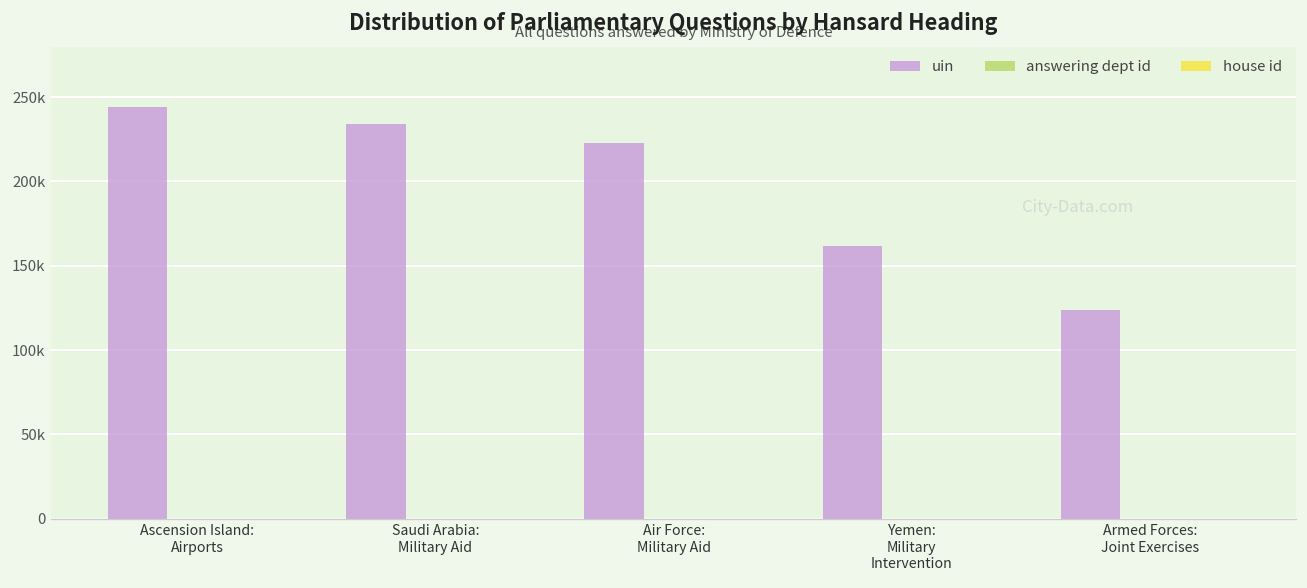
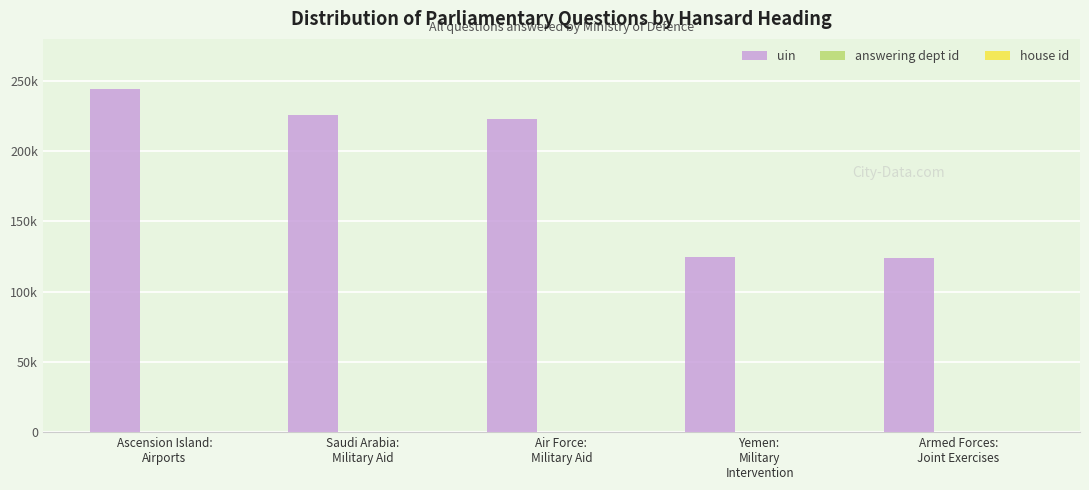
uin, Saudi Arabia: Military Aid: 234000 -> 226000
uin, Yemen: Military Intervention: 162000 -> 125000
